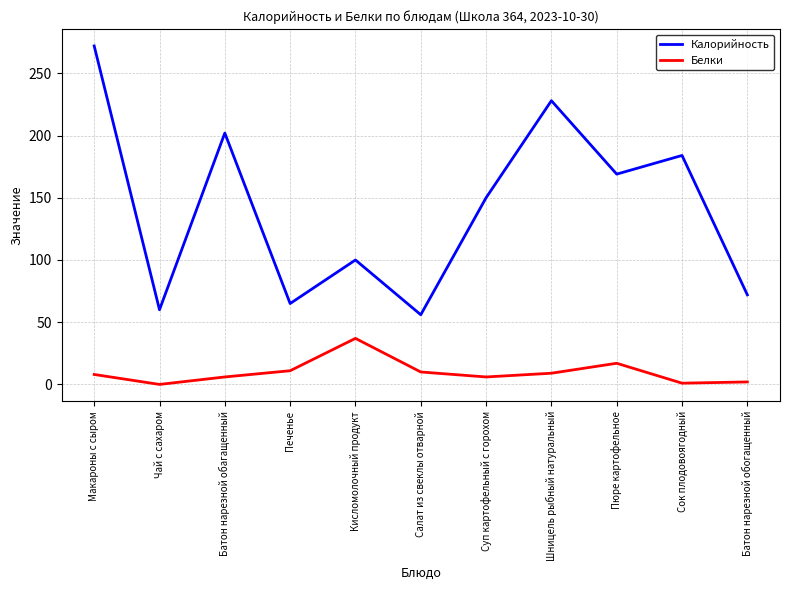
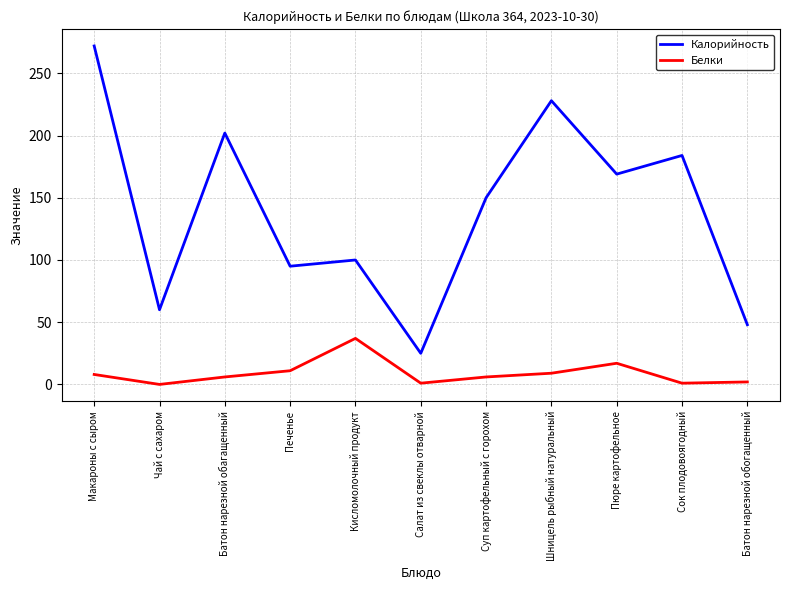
Калорийность, Печенье: 65 -> 95
Калорийность, Салат из свеклы отварной: 56 -> 25
Белки, Салат из свеклы отварной: 10 -> 1
Калорийность, Батон нарезной обогащенный: 72 -> 48
